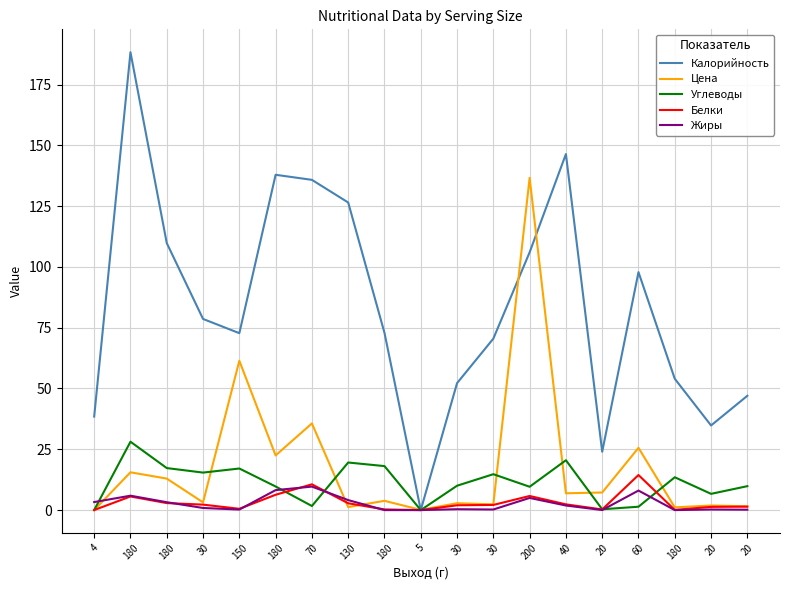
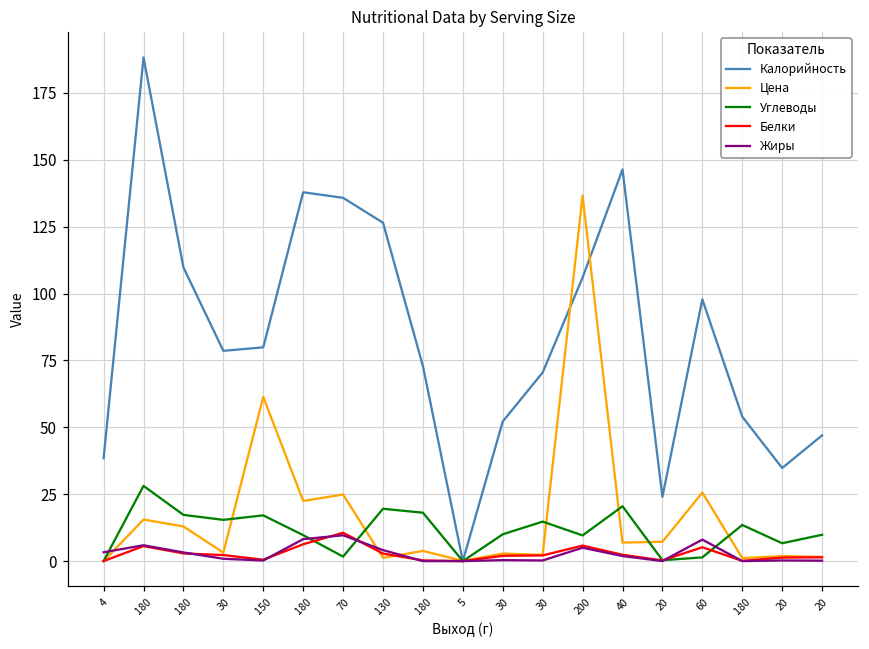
Калорийность, 150: 73 -> 80
Цена, 70: 36 -> 25
Белки, 60: 14 -> 5
